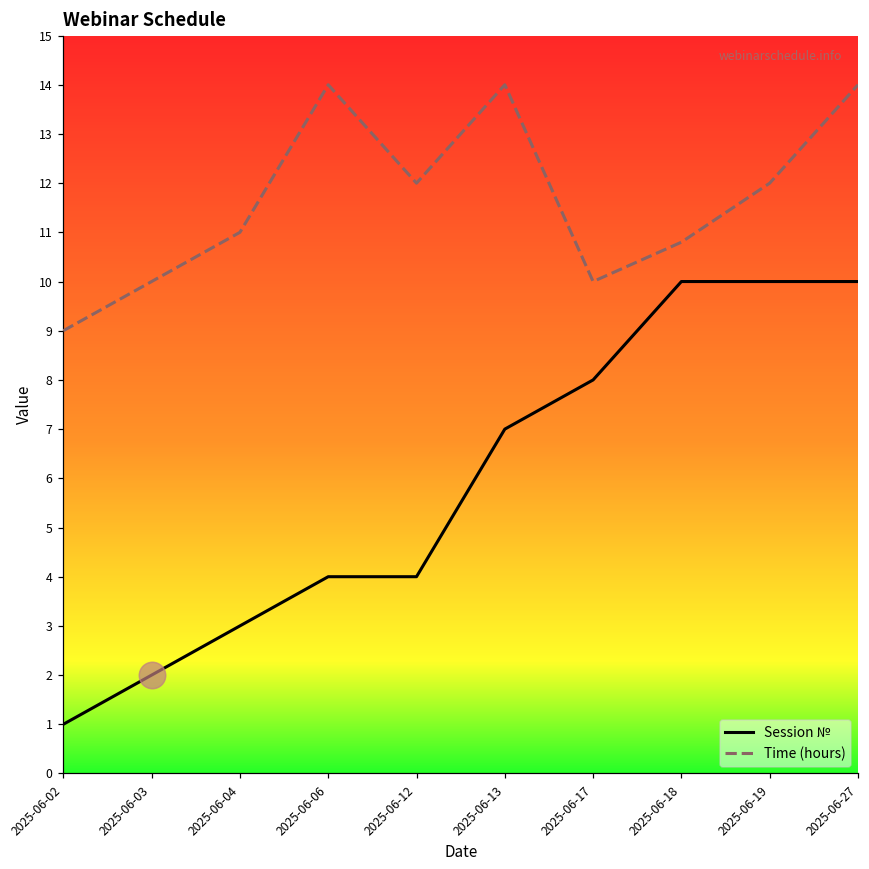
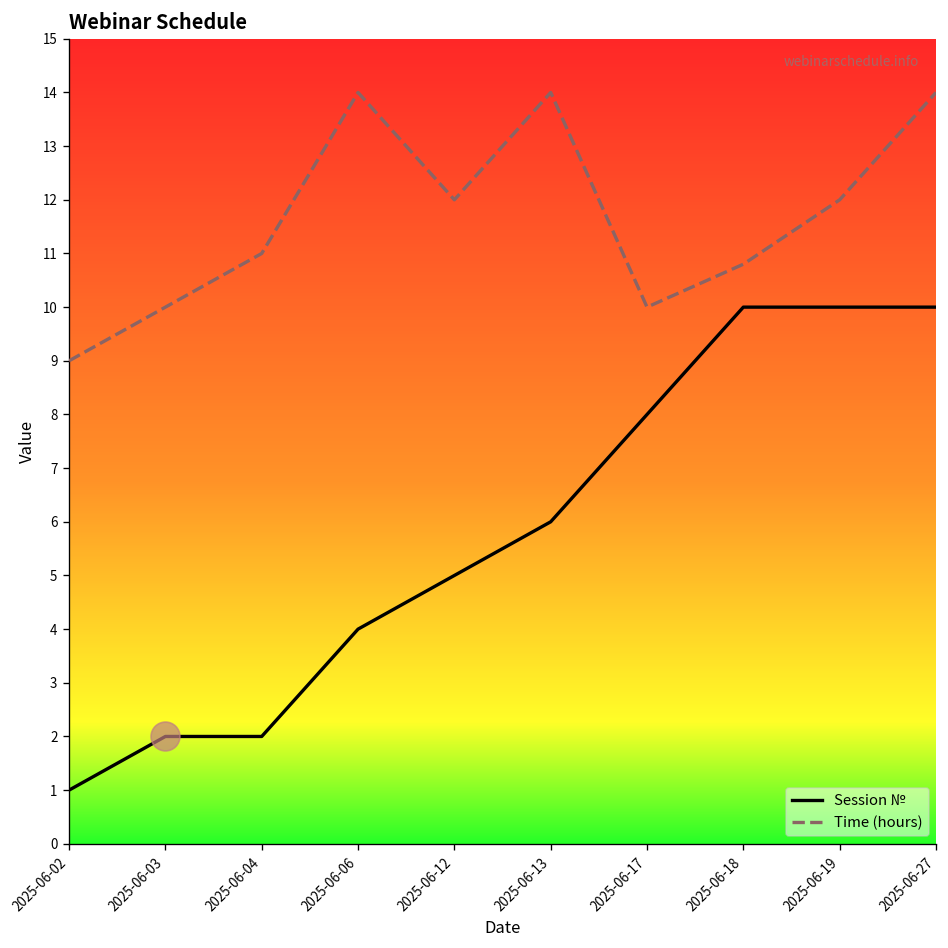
Session №, 2025-06-04: 3 -> 2
Session №, 2025-06-12: 4 -> 5
Session №, 2025-06-13: 7 -> 6
